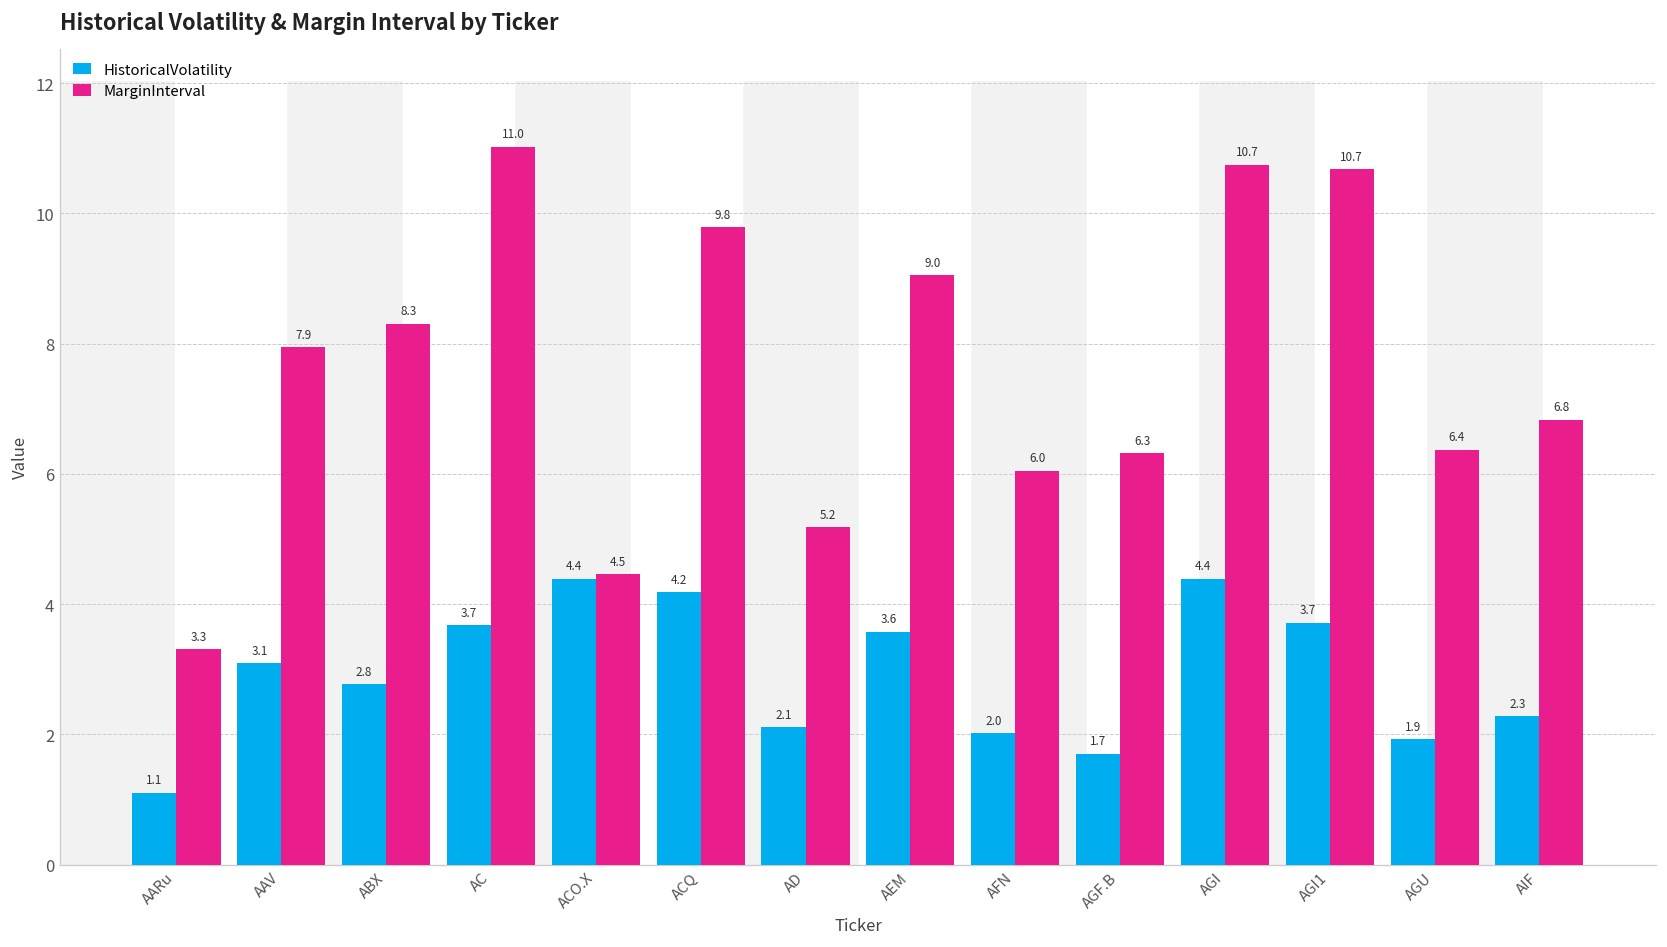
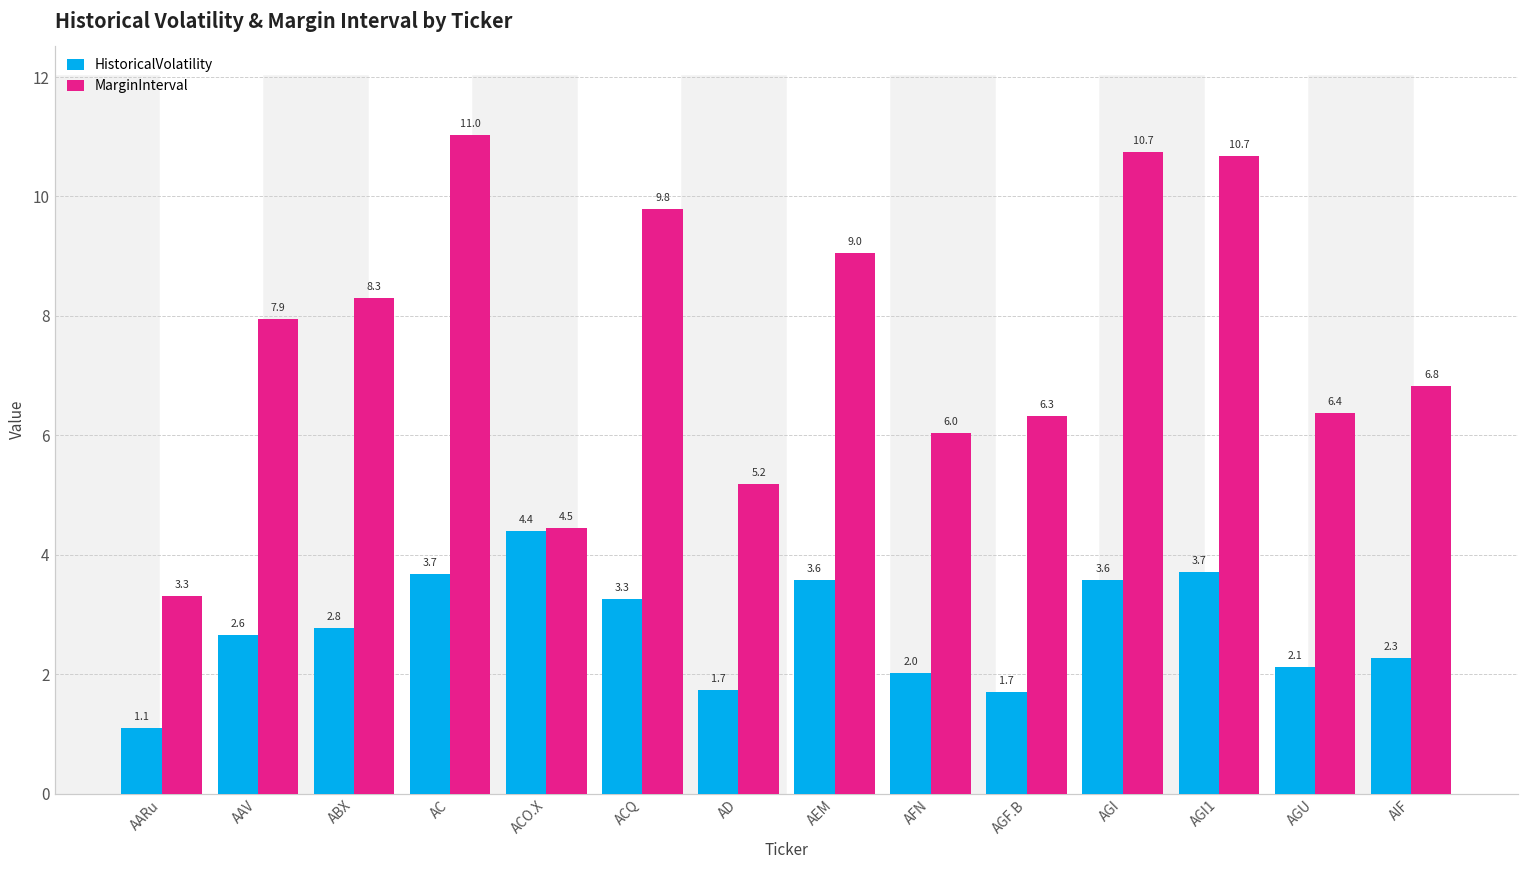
HistoricalVolatility, AAV: 3.1 -> 2.6
HistoricalVolatility, ACQ: 4.2 -> 3.3
HistoricalVolatility, AD: 2.1 -> 1.7
HistoricalVolatility, AGI: 4.4 -> 3.6
HistoricalVolatility, AGU: 1.9 -> 2.1
